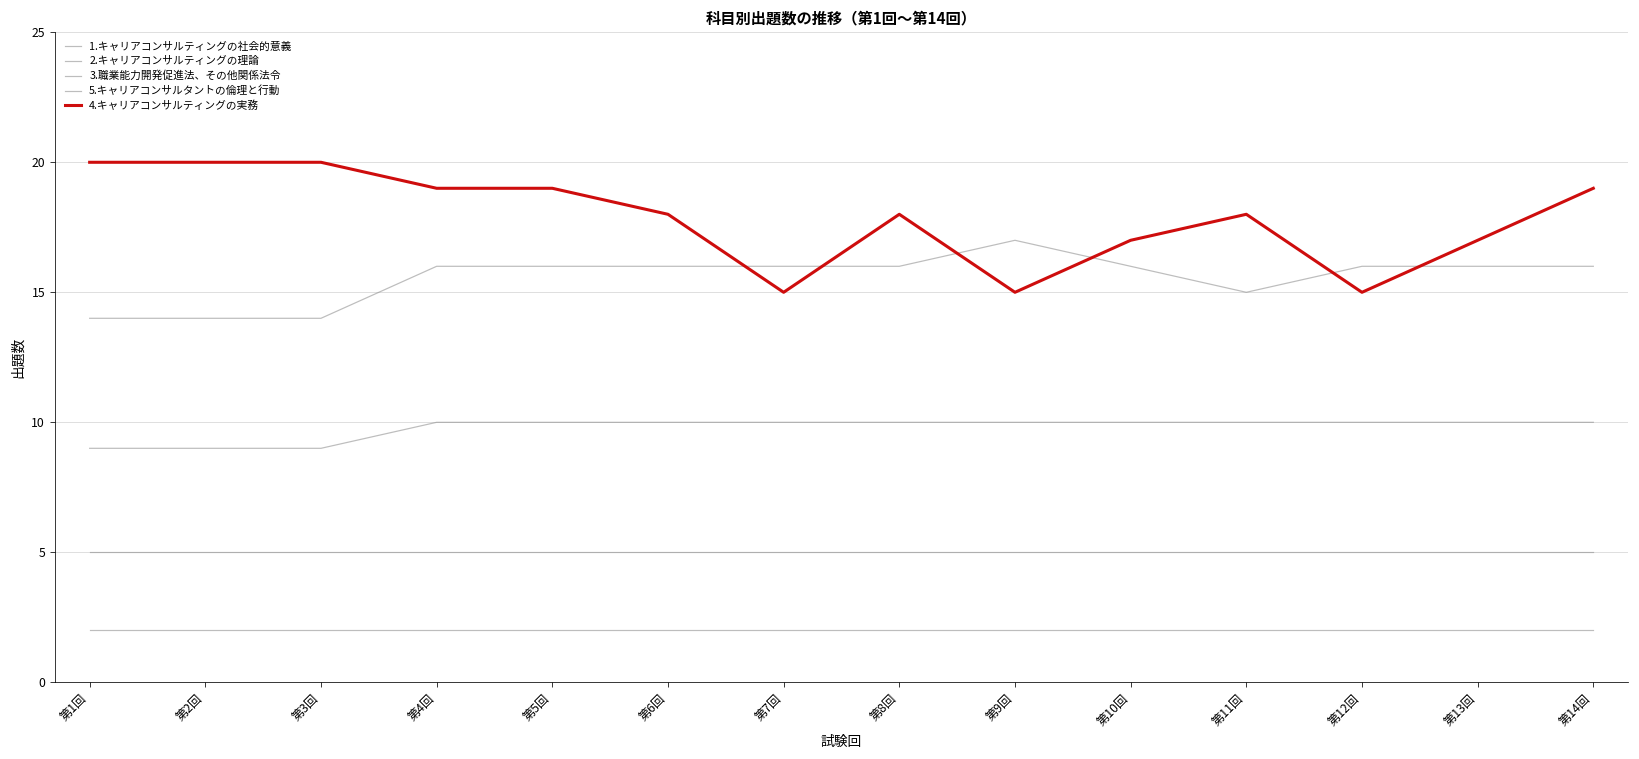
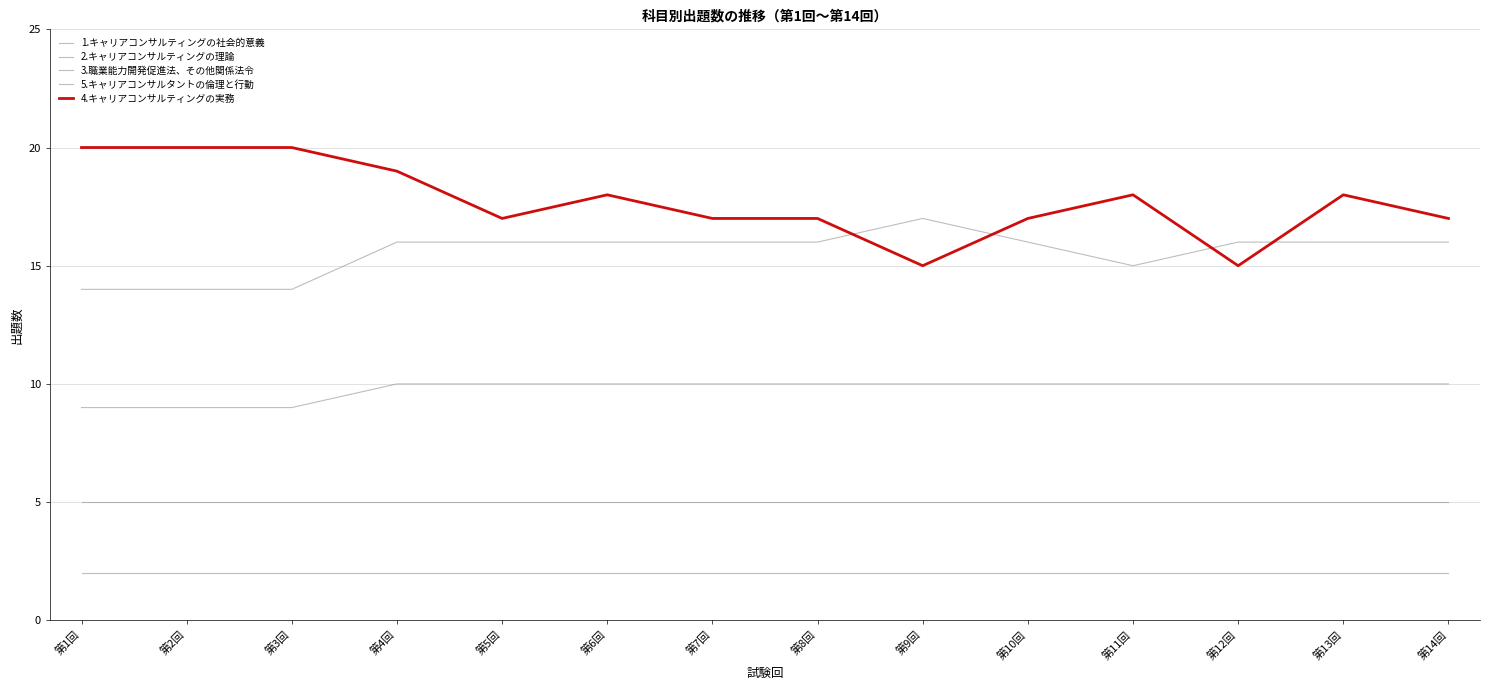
4.キャリアコンサルティングの実務, 第5回: 19 -> 17
4.キャリアコンサルティングの実務, 第7回: 15 -> 17
4.キャリアコンサルティングの実務, 第8回: 18 -> 17
4.キャリアコンサルティングの実務, 第13回: 17 -> 18
4.キャリアコンサルティングの実務, 第14回: 19 -> 17
